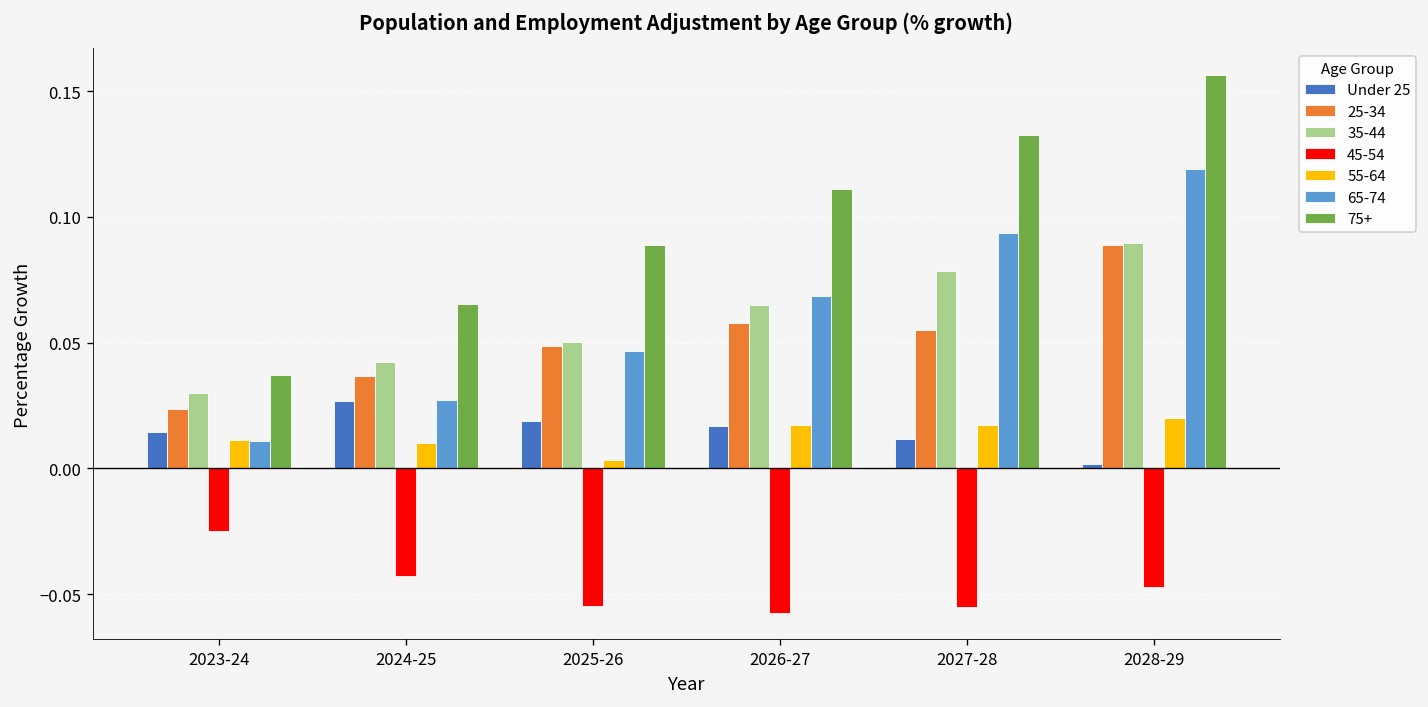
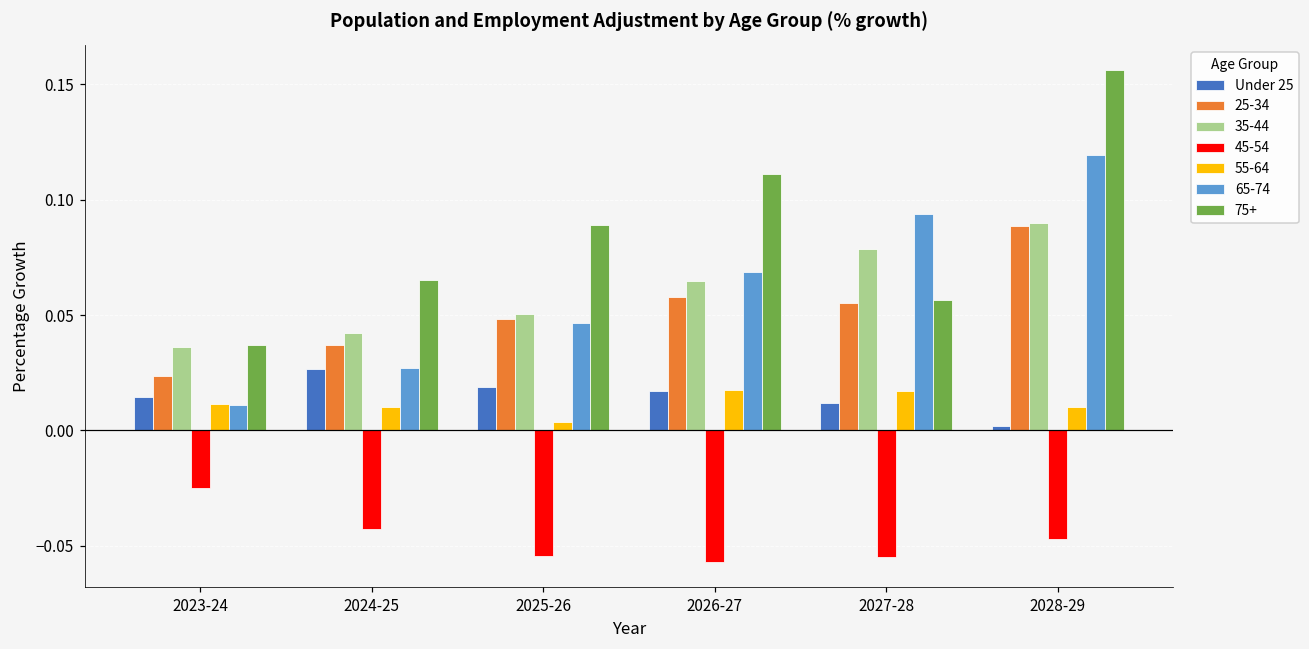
35-44, 2023-24: 0.030 -> 0.036
75+, 2027-28: 0.133 -> 0.057
55-64, 2028-29: 0.02 -> 0.01
